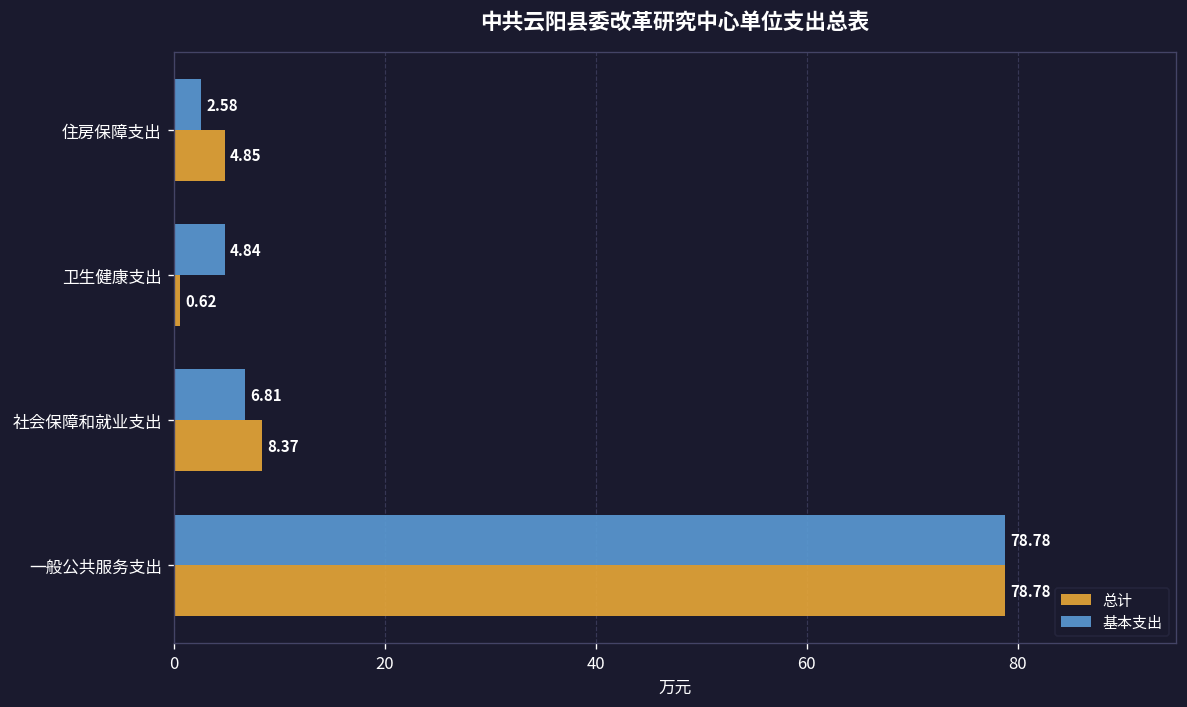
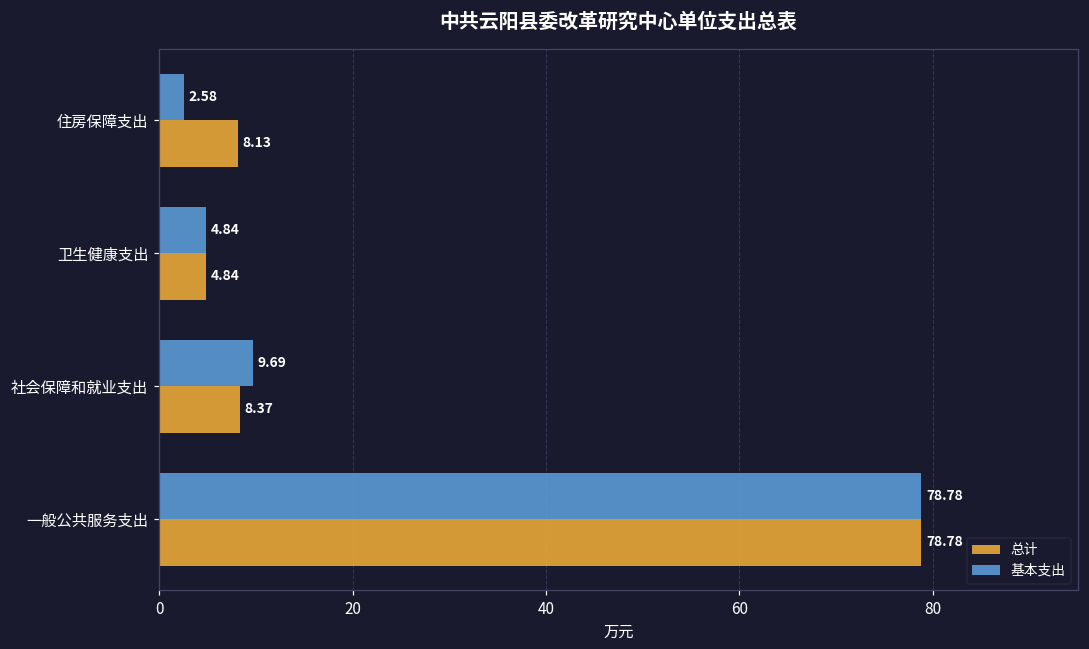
总计, 住房保障支出: 4.85 -> 8.13
总计, 卫生健康支出: 0.62 -> 4.84
基本支出, 社会保障和就业支出: 6.81 -> 9.69
